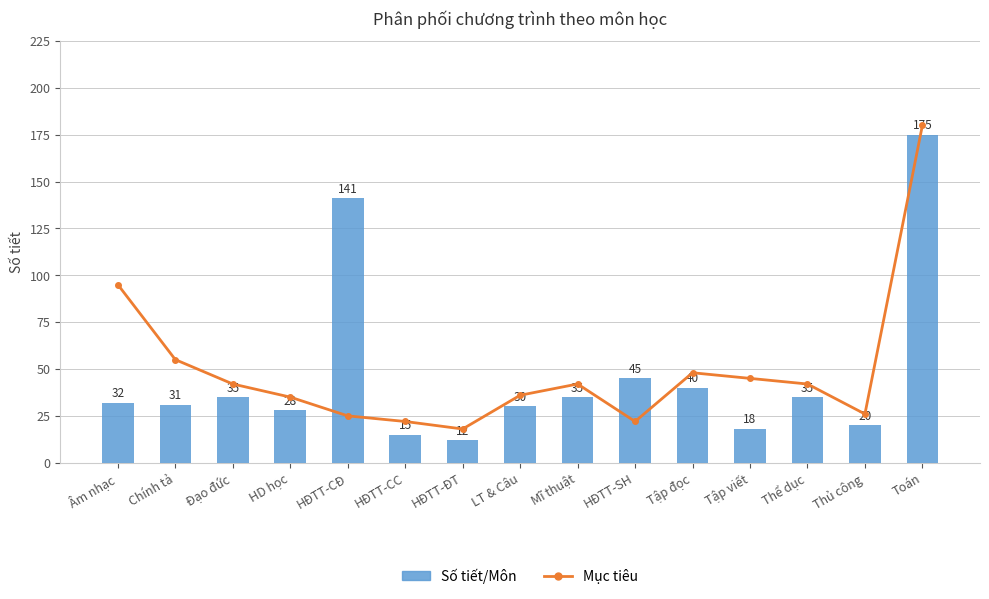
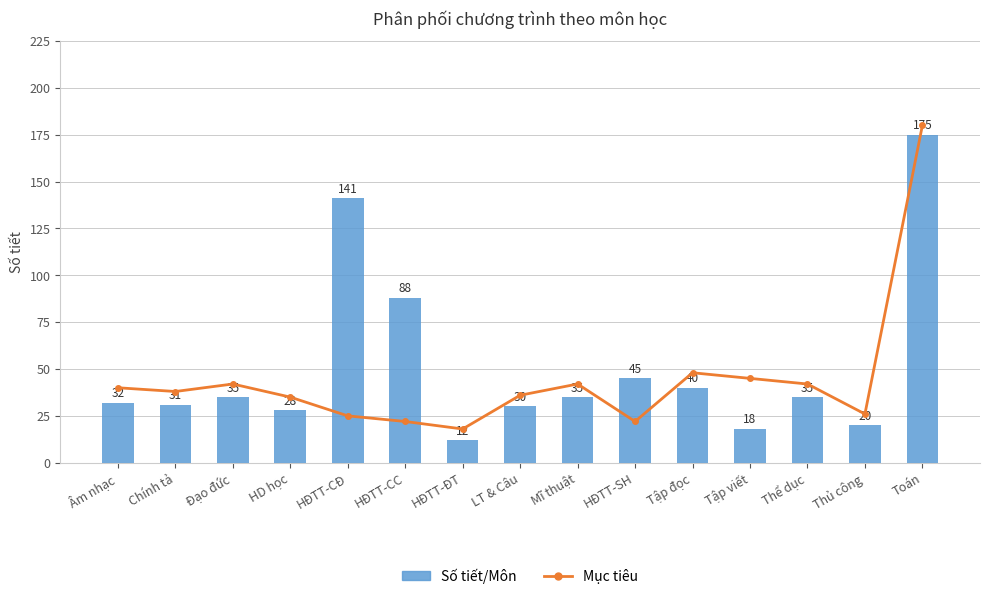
Mục tiêu, Âm nhạc: 95 -> 40
Mục tiêu, Chính tả: 55 -> 38
Số tiết/Môn, HĐTT-CC: 15 -> 88
